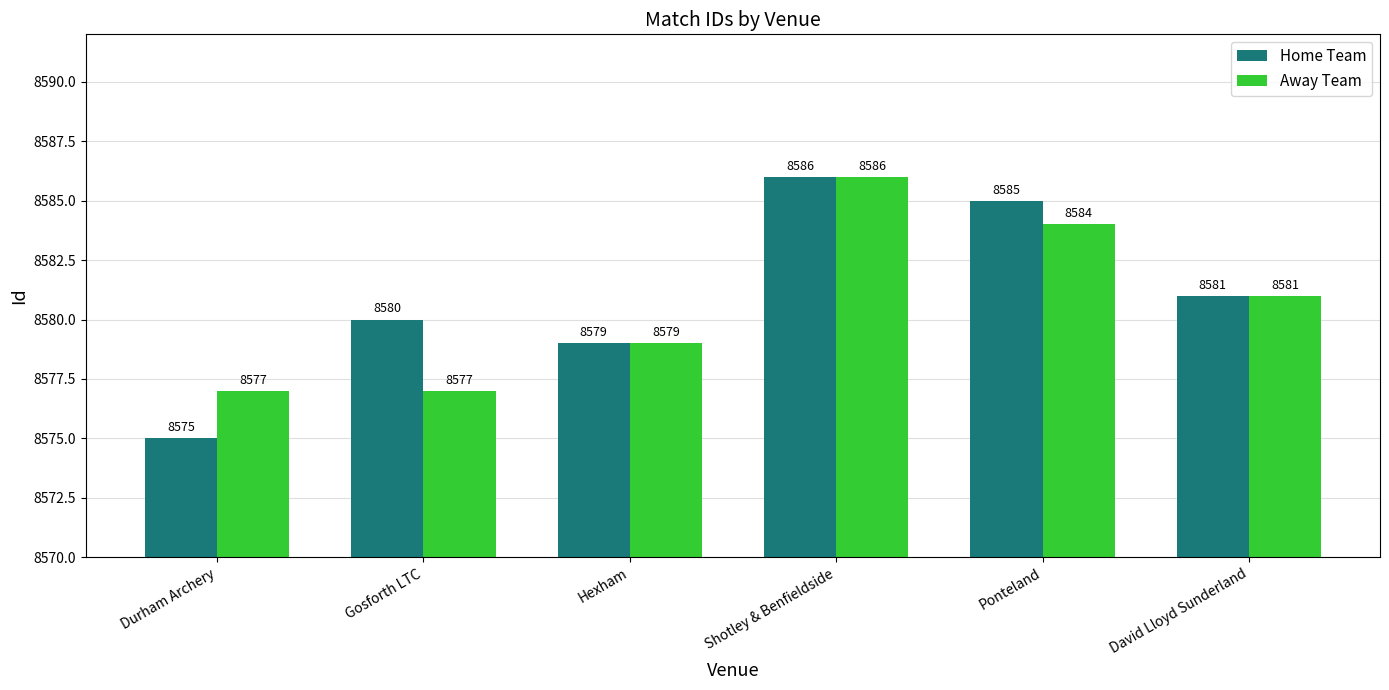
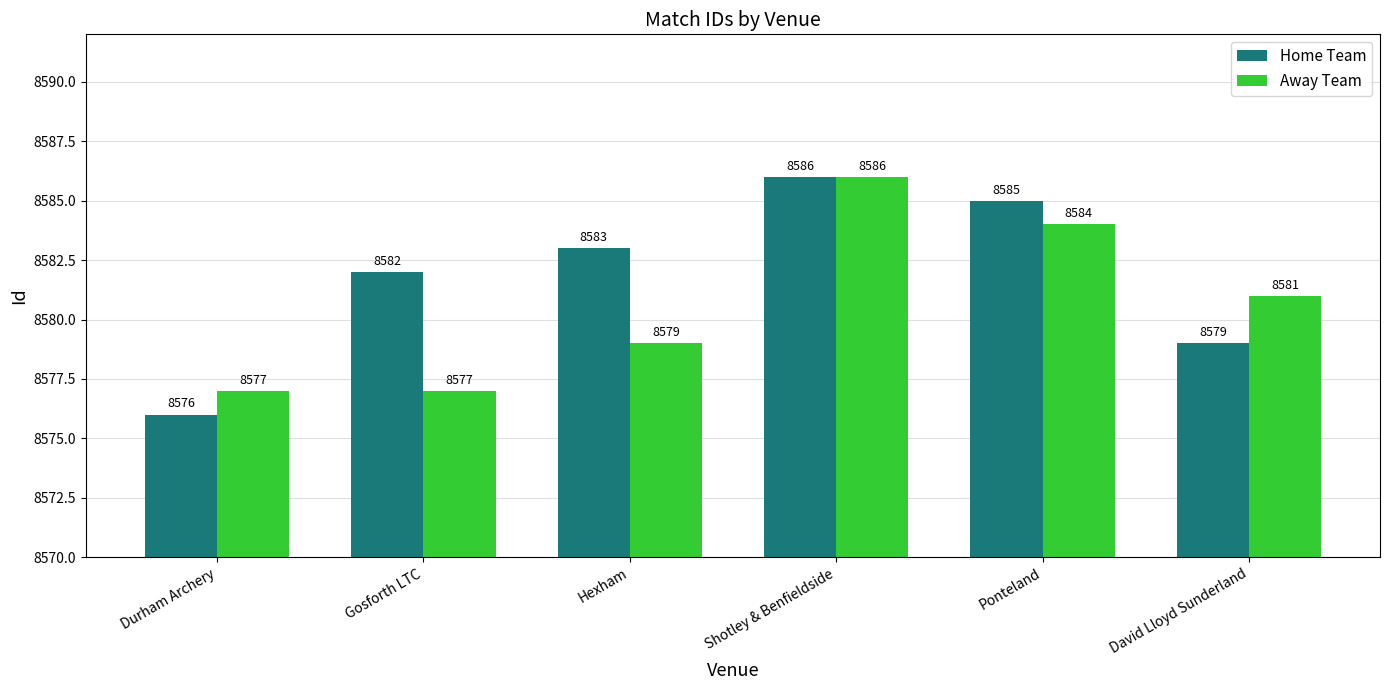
Home Team, Durham Archery: 8575 -> 8576
Home Team, Gosforth LTC: 8580 -> 8582
Home Team, Hexham: 8579 -> 8583
Home Team, David Lloyd Sunderland: 8581 -> 8579
